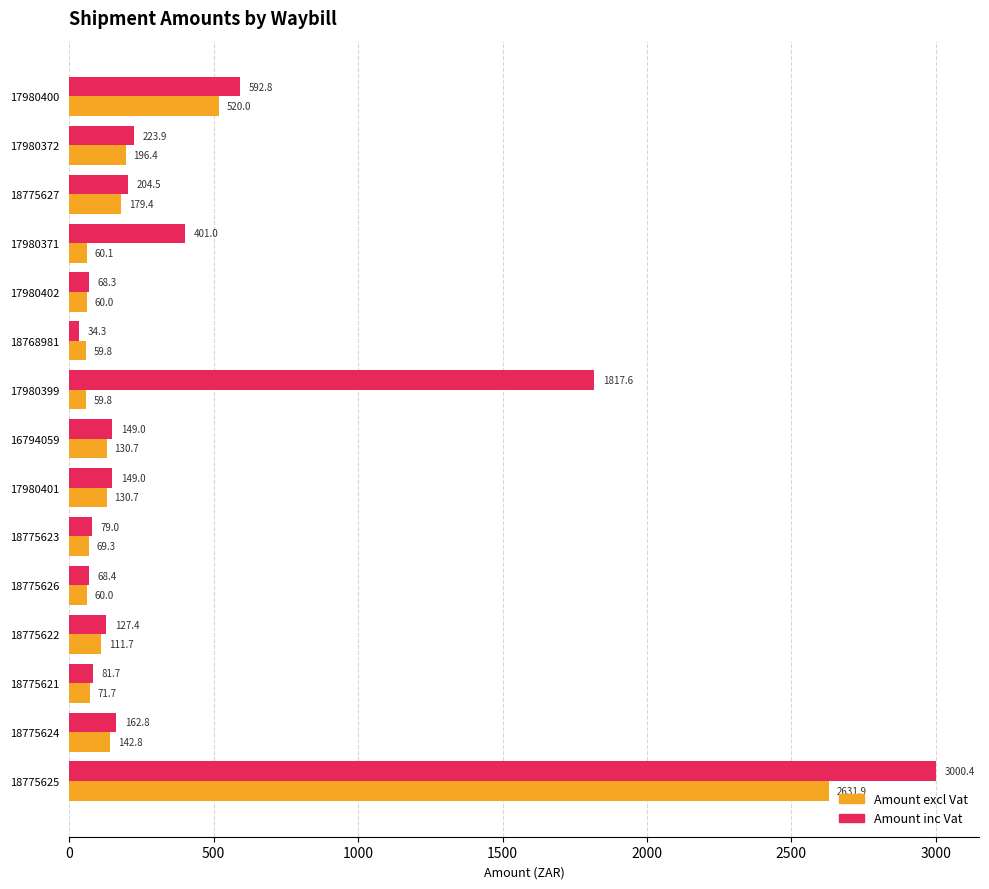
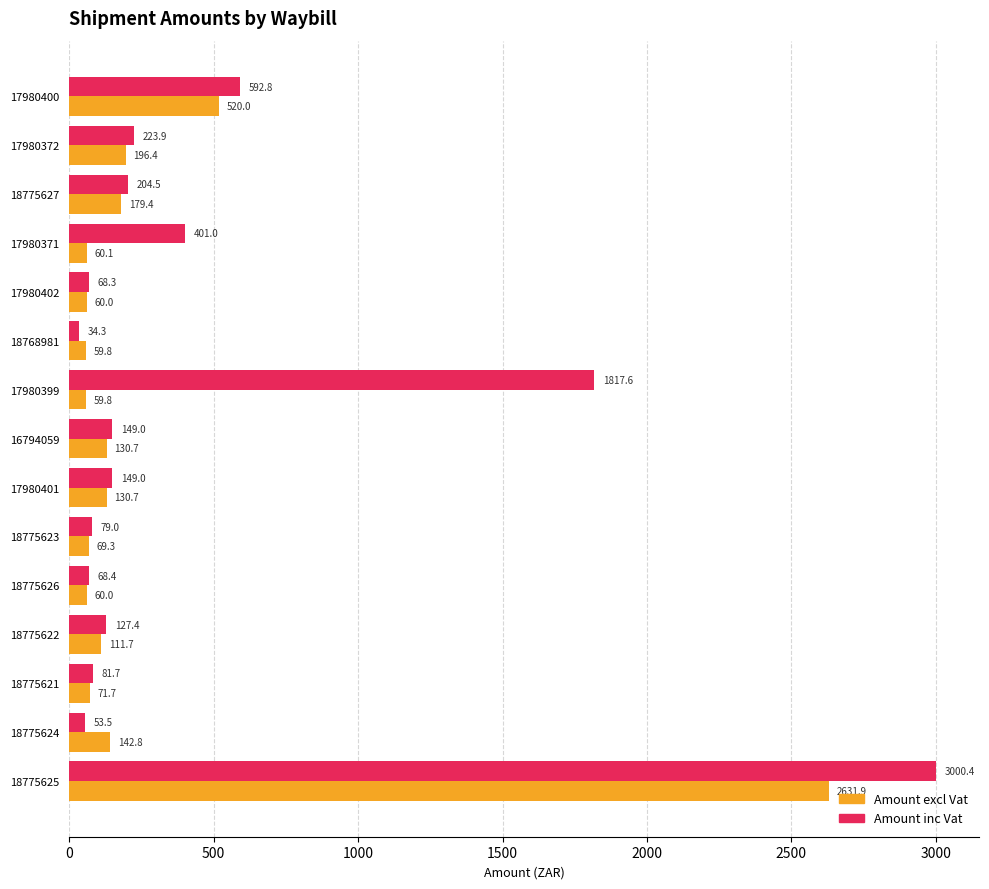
Amount inc Vat, 18775624: 162.8 -> 53.5
